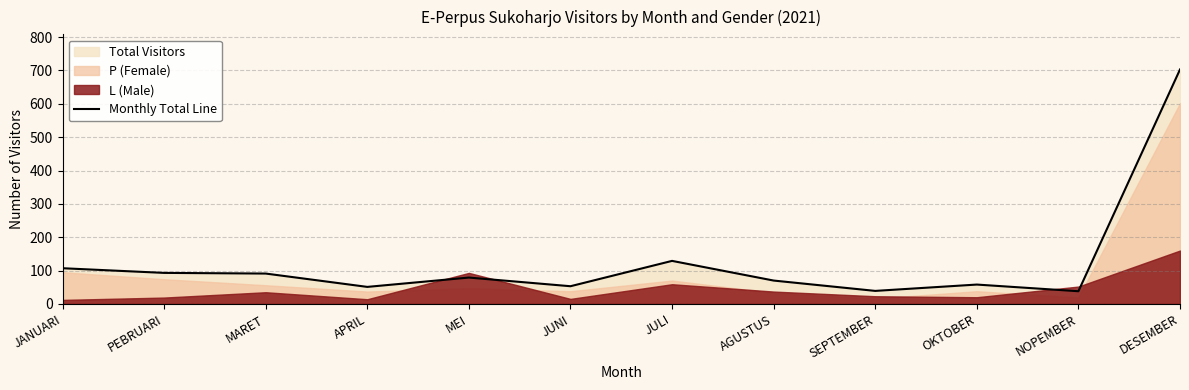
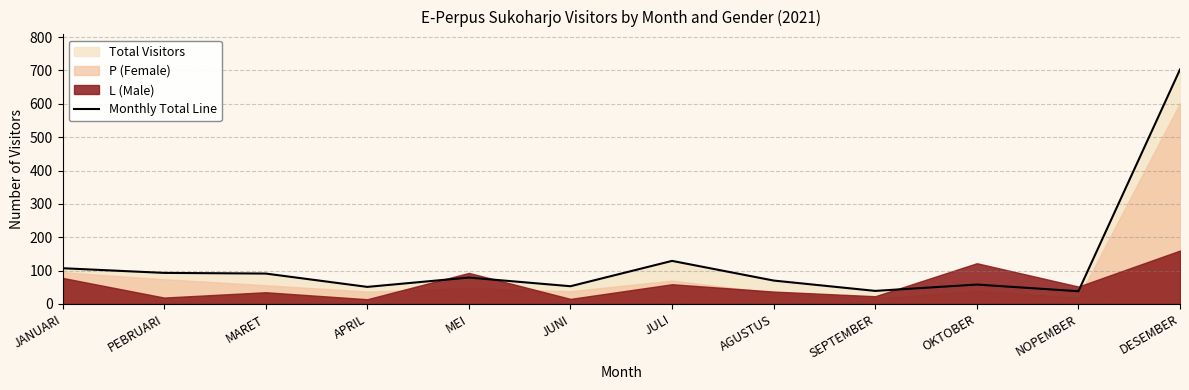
L (Male), JANUARI: 10 -> 80
L (Male), OKTOBER: 20 -> 120
